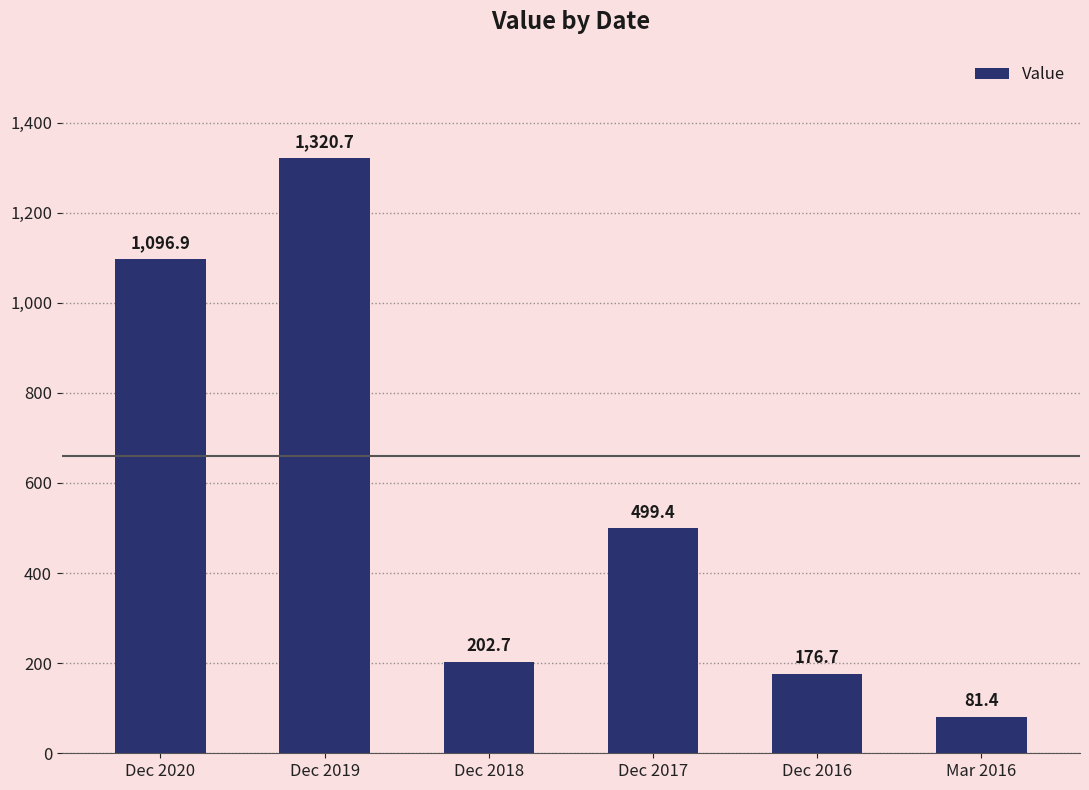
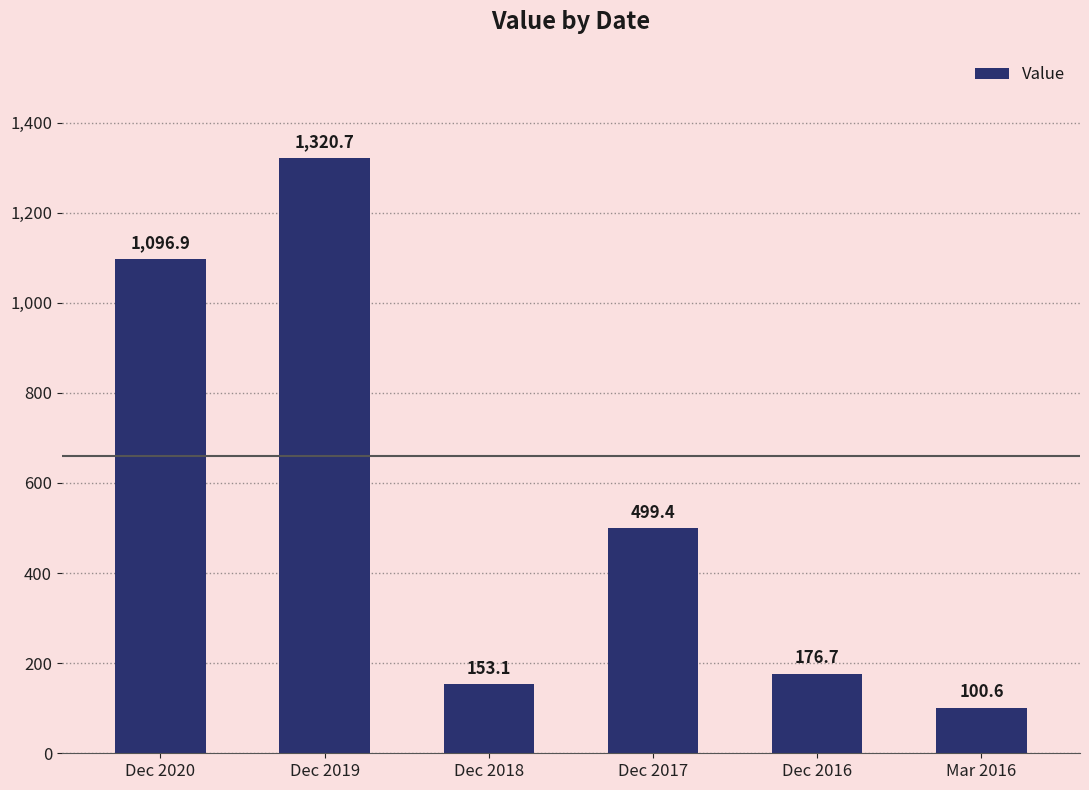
Dec 2018: 202.7 -> 153.1
Mar 2016: 81.4 -> 100.6
